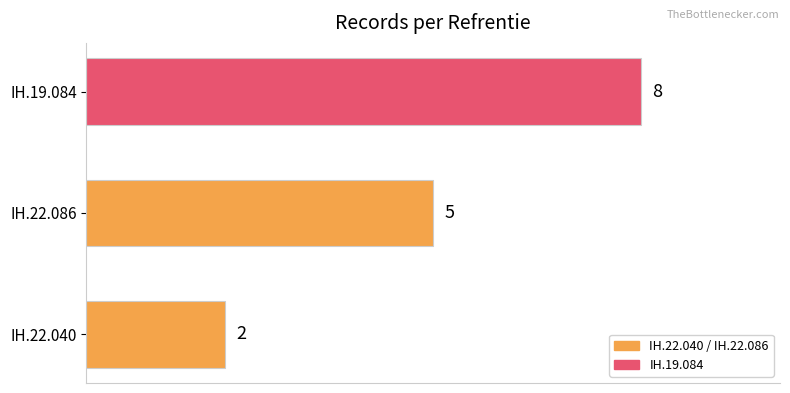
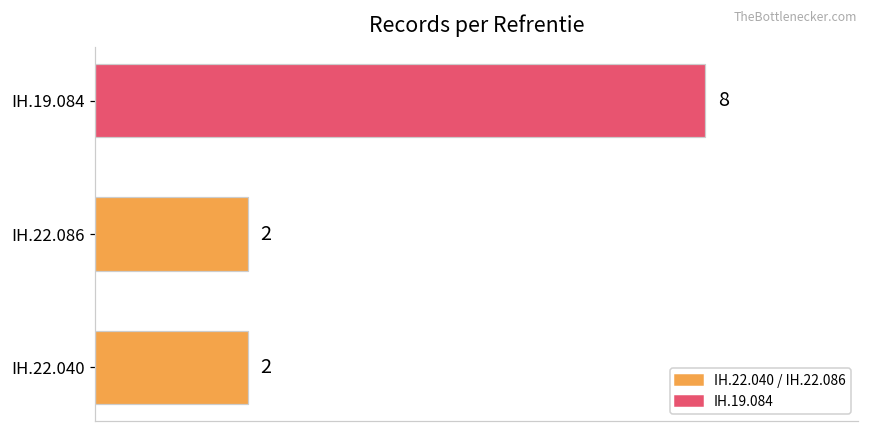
IH.22.086: 5 -> 2
